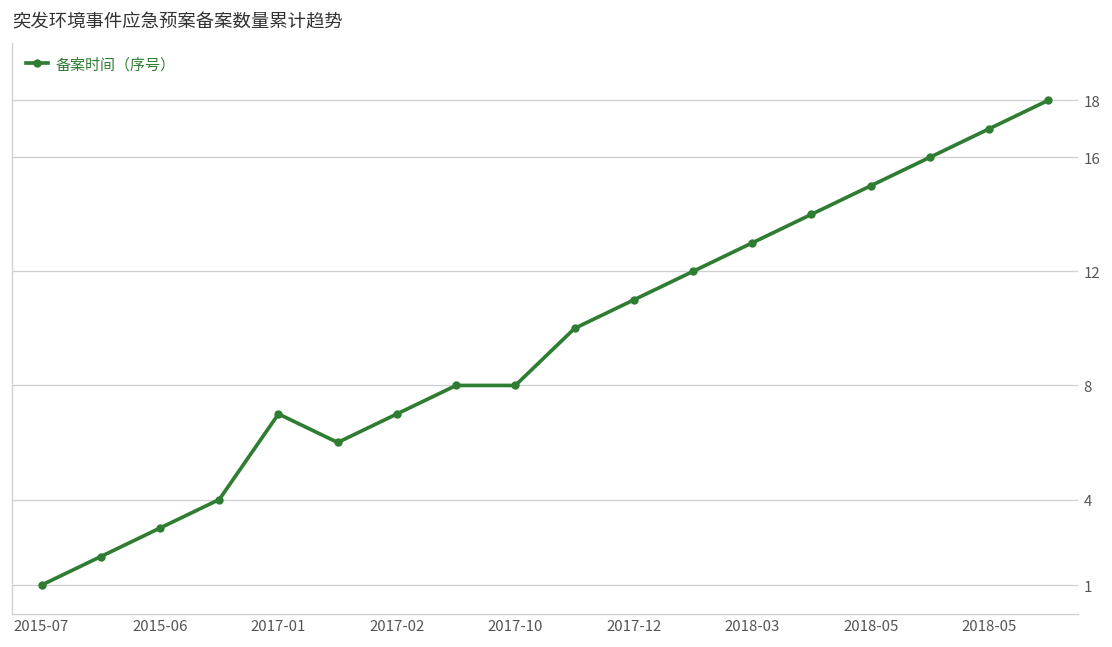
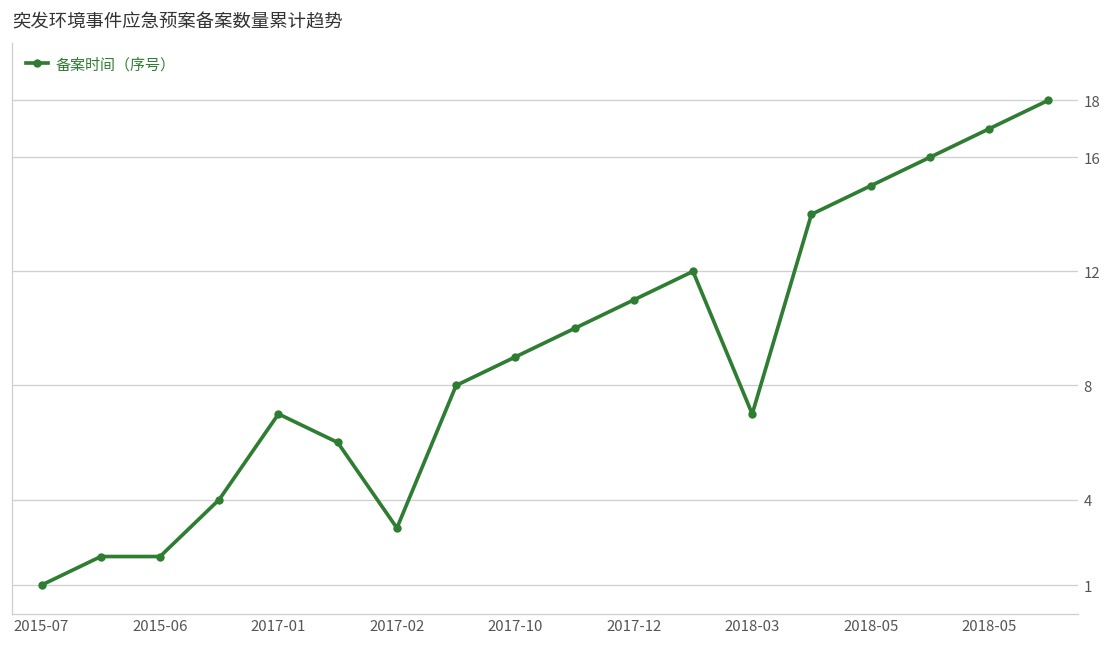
2015-06: 3 -> 2
2017-02: 7 -> 3
2017-10: 8 -> 9
2018-03: 13 -> 7
